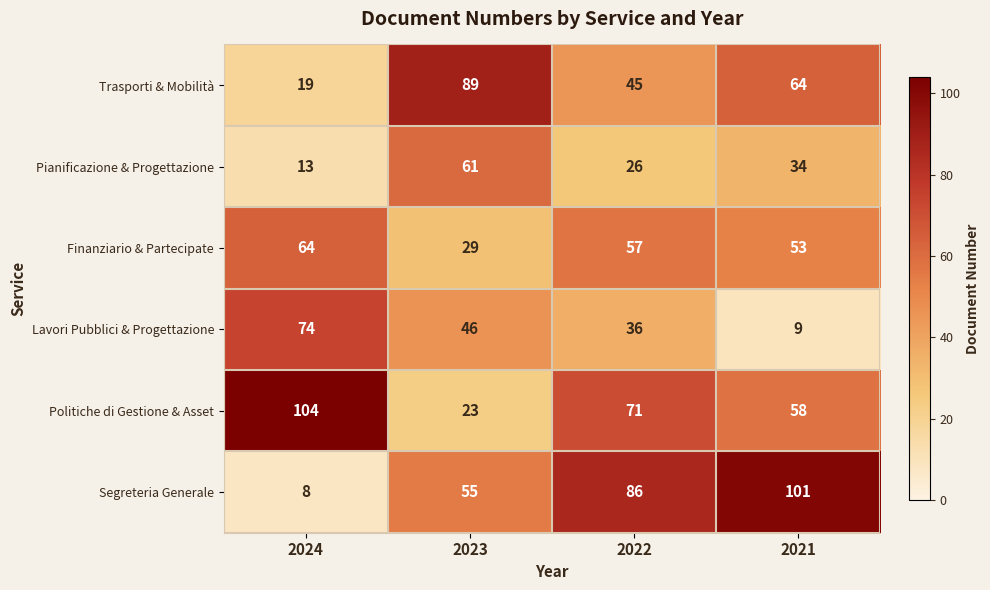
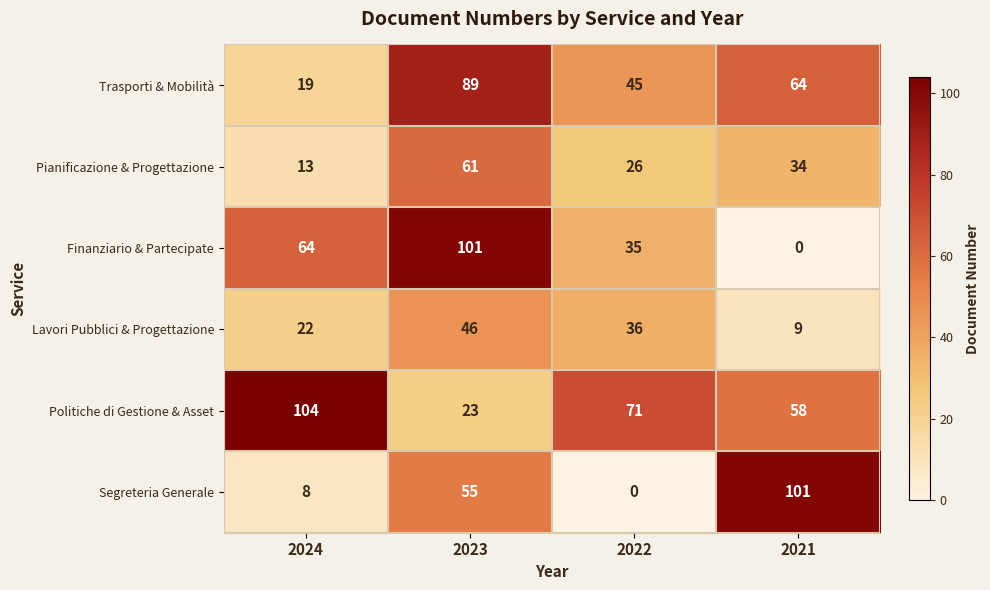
Finanziario & Partecipate, 2023: 29 -> 101
Finanziario & Partecipate, 2022: 57 -> 35
Finanziario & Partecipate, 2021: 53 -> 0
Lavori Pubblici & Progettazione, 2024: 74 -> 22
Segreteria Generale, 2022: 86 -> 0
